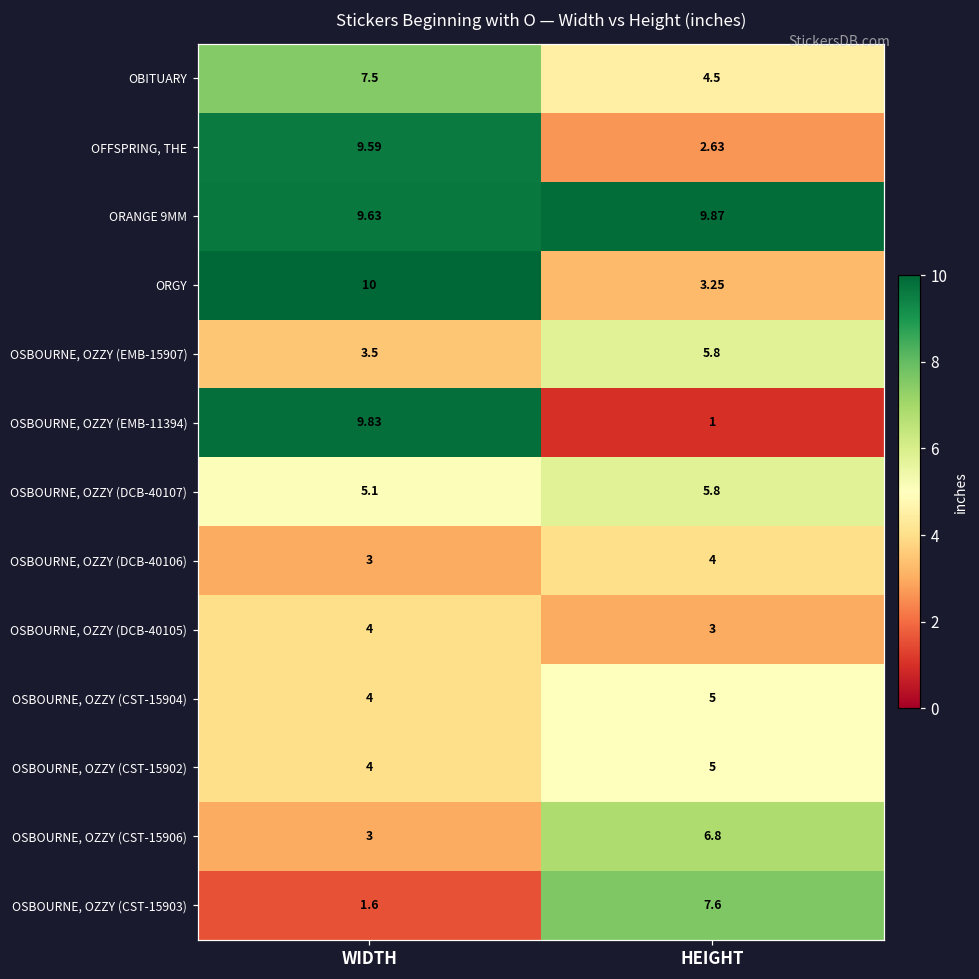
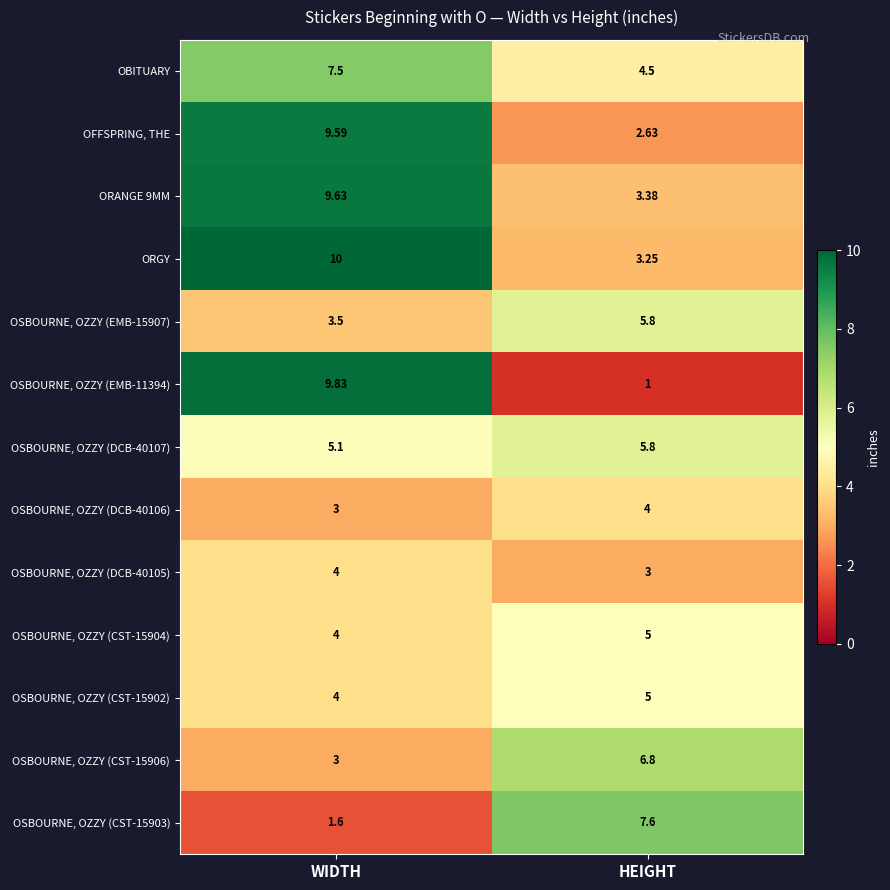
ORANGE 9MM, HEIGHT: 9.87 -> 3.38
